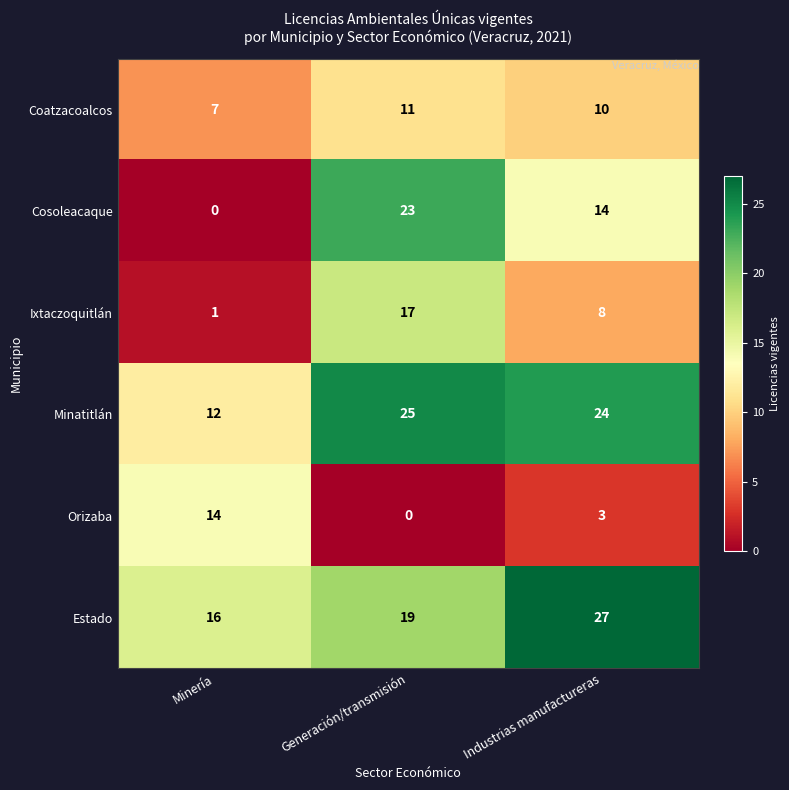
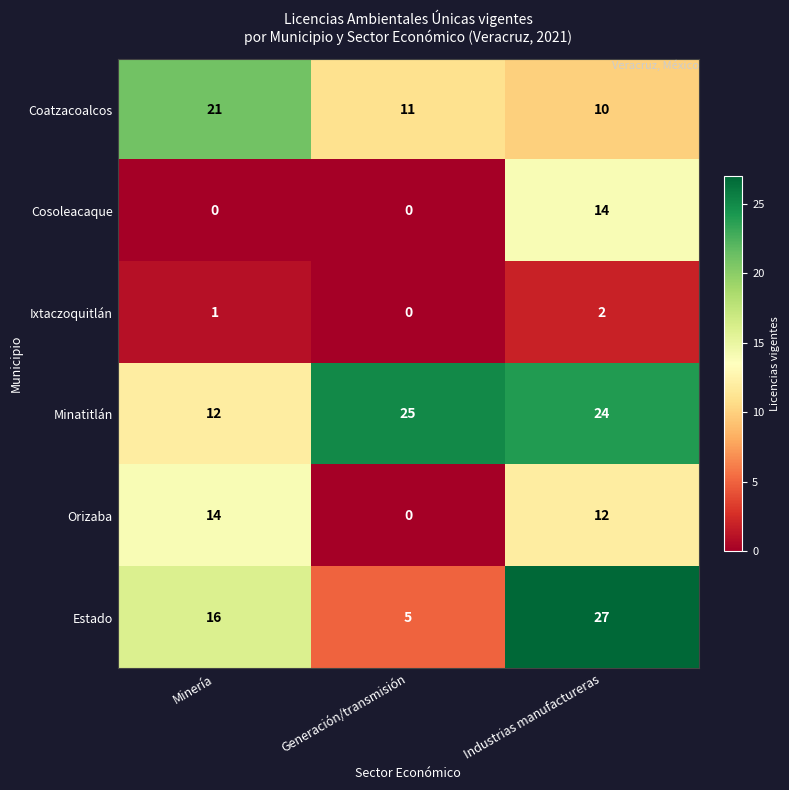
Coatzacoalcos, Minería: 7 -> 21
Cosoleacaque, Generación/transmisión: 23 -> 0
Ixtaczoquitlán, Generación/transmisión: 17 -> 0
Ixtaczoquitlán, Industrias manufactureras: 8 -> 2
Orizaba, Industrias manufactureras: 3 -> 12
Estado, Generación/transmisión: 19 -> 5
